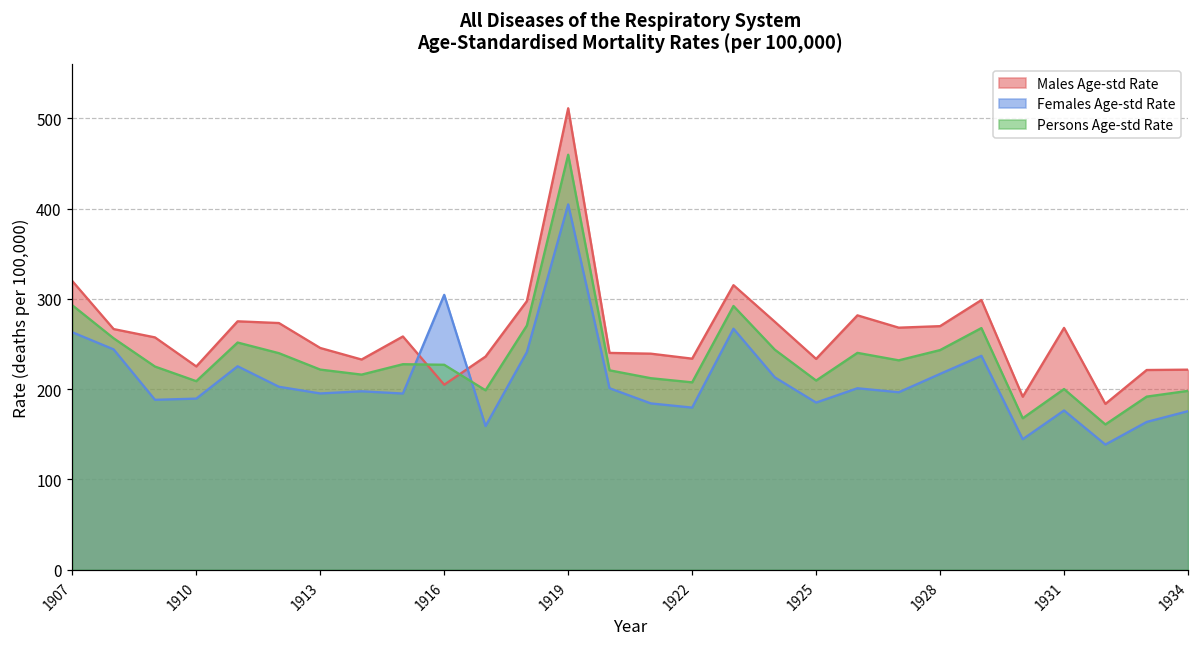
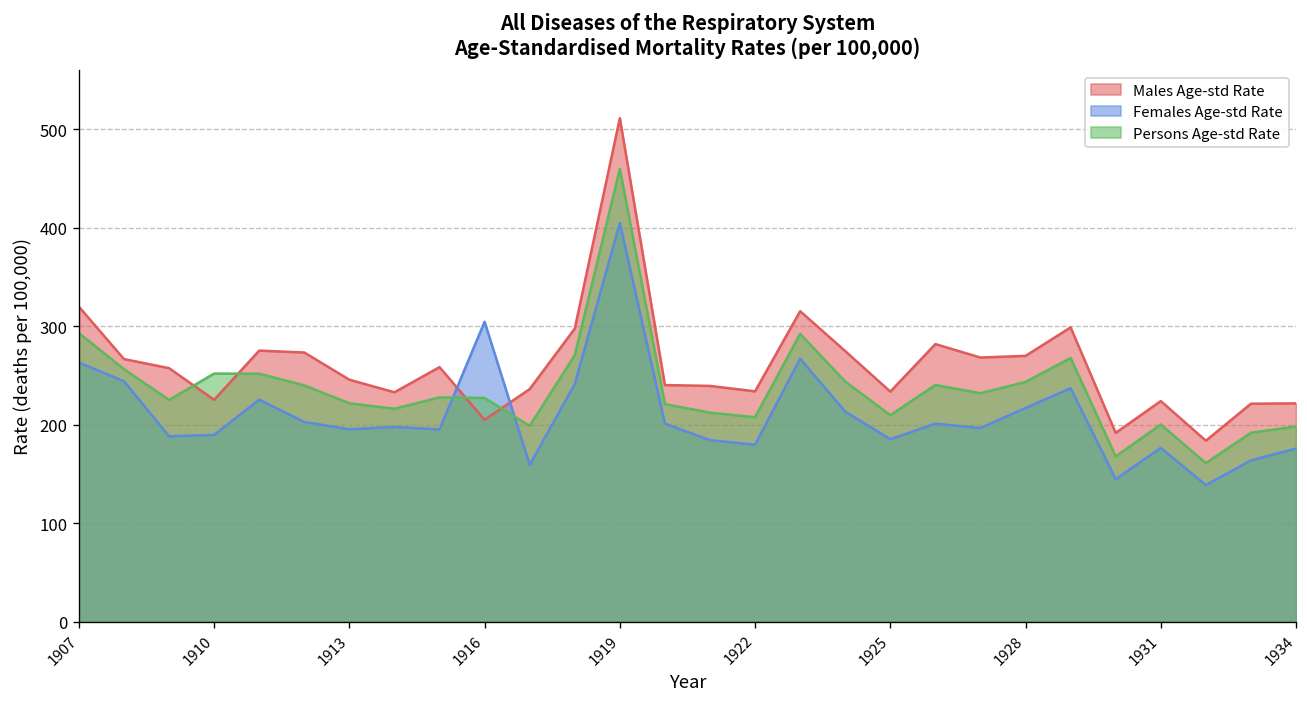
Persons Age-std Rate, 1910: 210 -> 250
Males Age-std Rate, 1931: 270 -> 220
